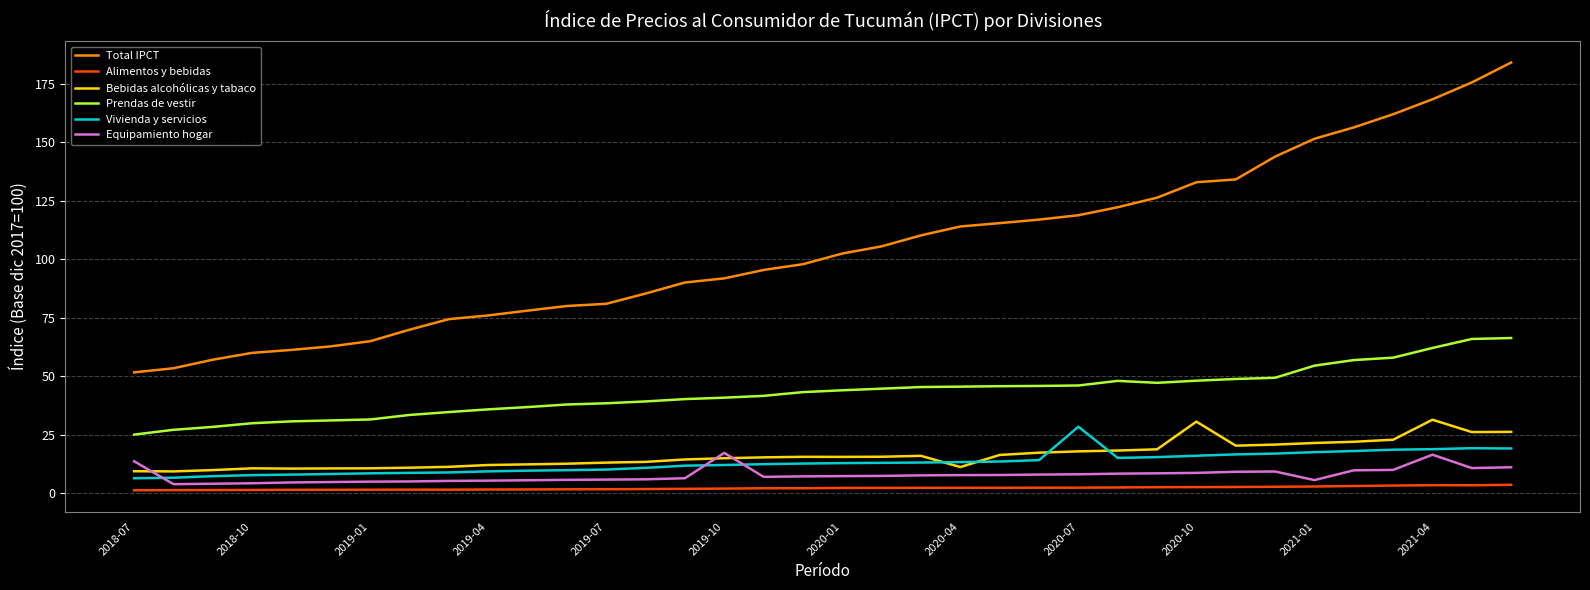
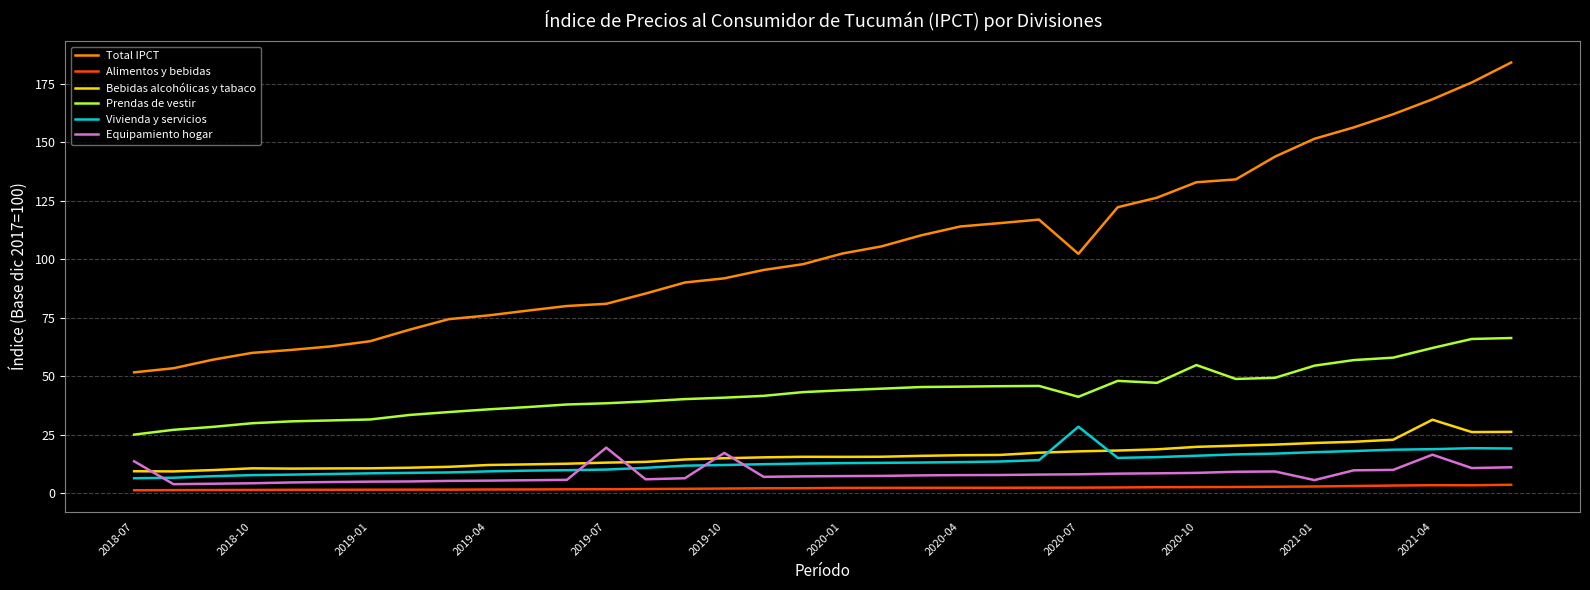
Equipamiento hogar, 2019-07: 6 -> 19
Bebidas alcohólicas y tabaco, 2020-04: 11 -> 16
Total IPCT, 2020-07: 119 -> 102
Prendas de vestir, 2020-07: 46 -> 41
Bebidas alcohólicas y tabaco, 2020-10: 31 -> 20
Prendas de vestir, 2020-10: 48 -> 55
